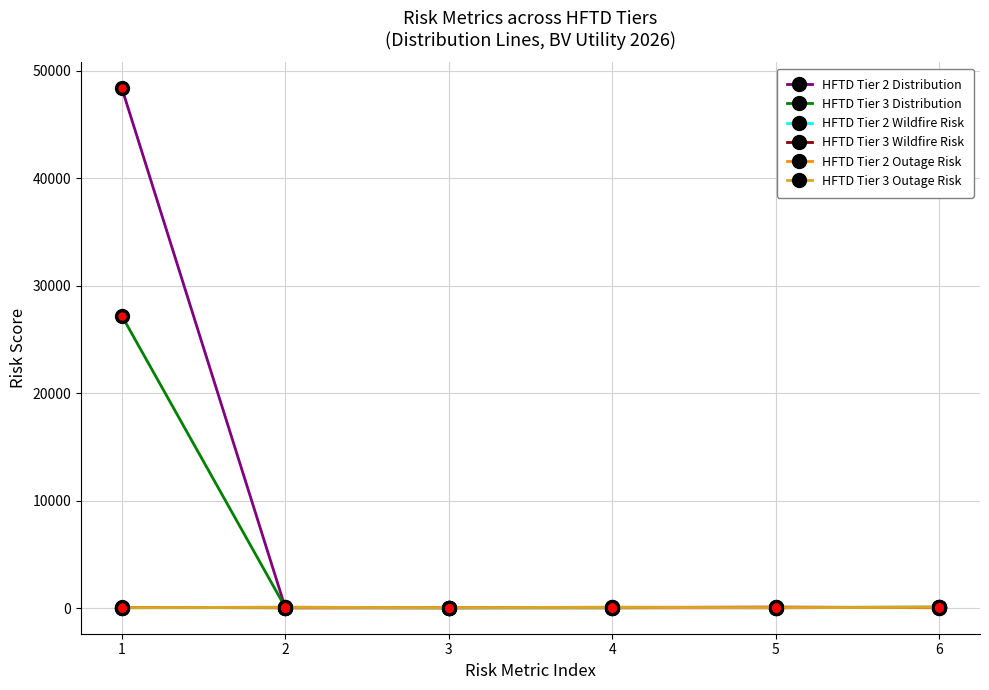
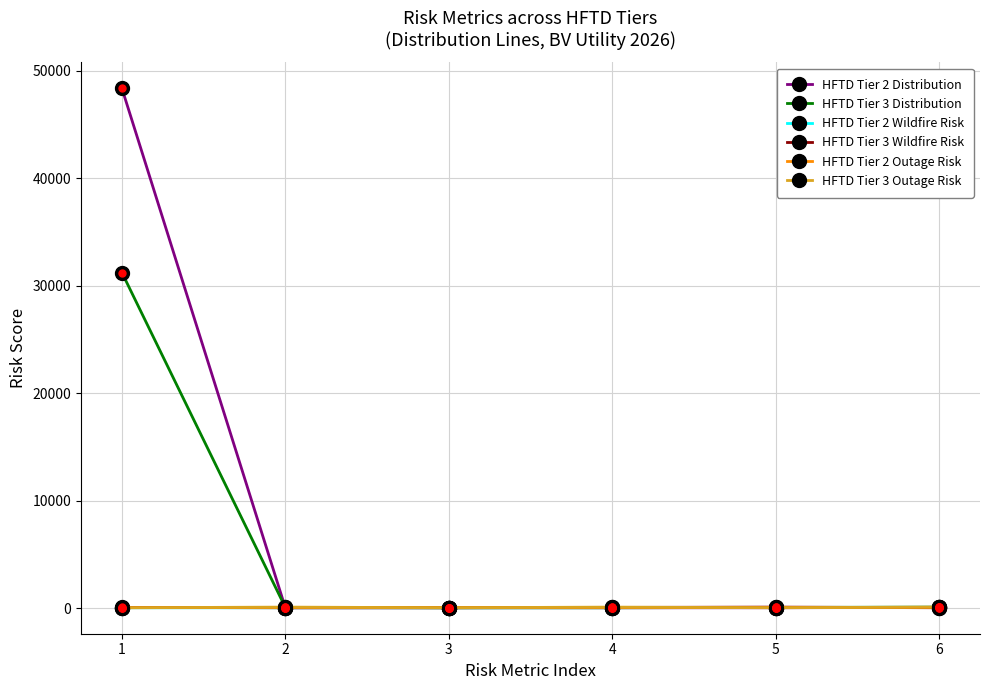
HFTD Tier 3 Distribution, 1: 27200 -> 31200
